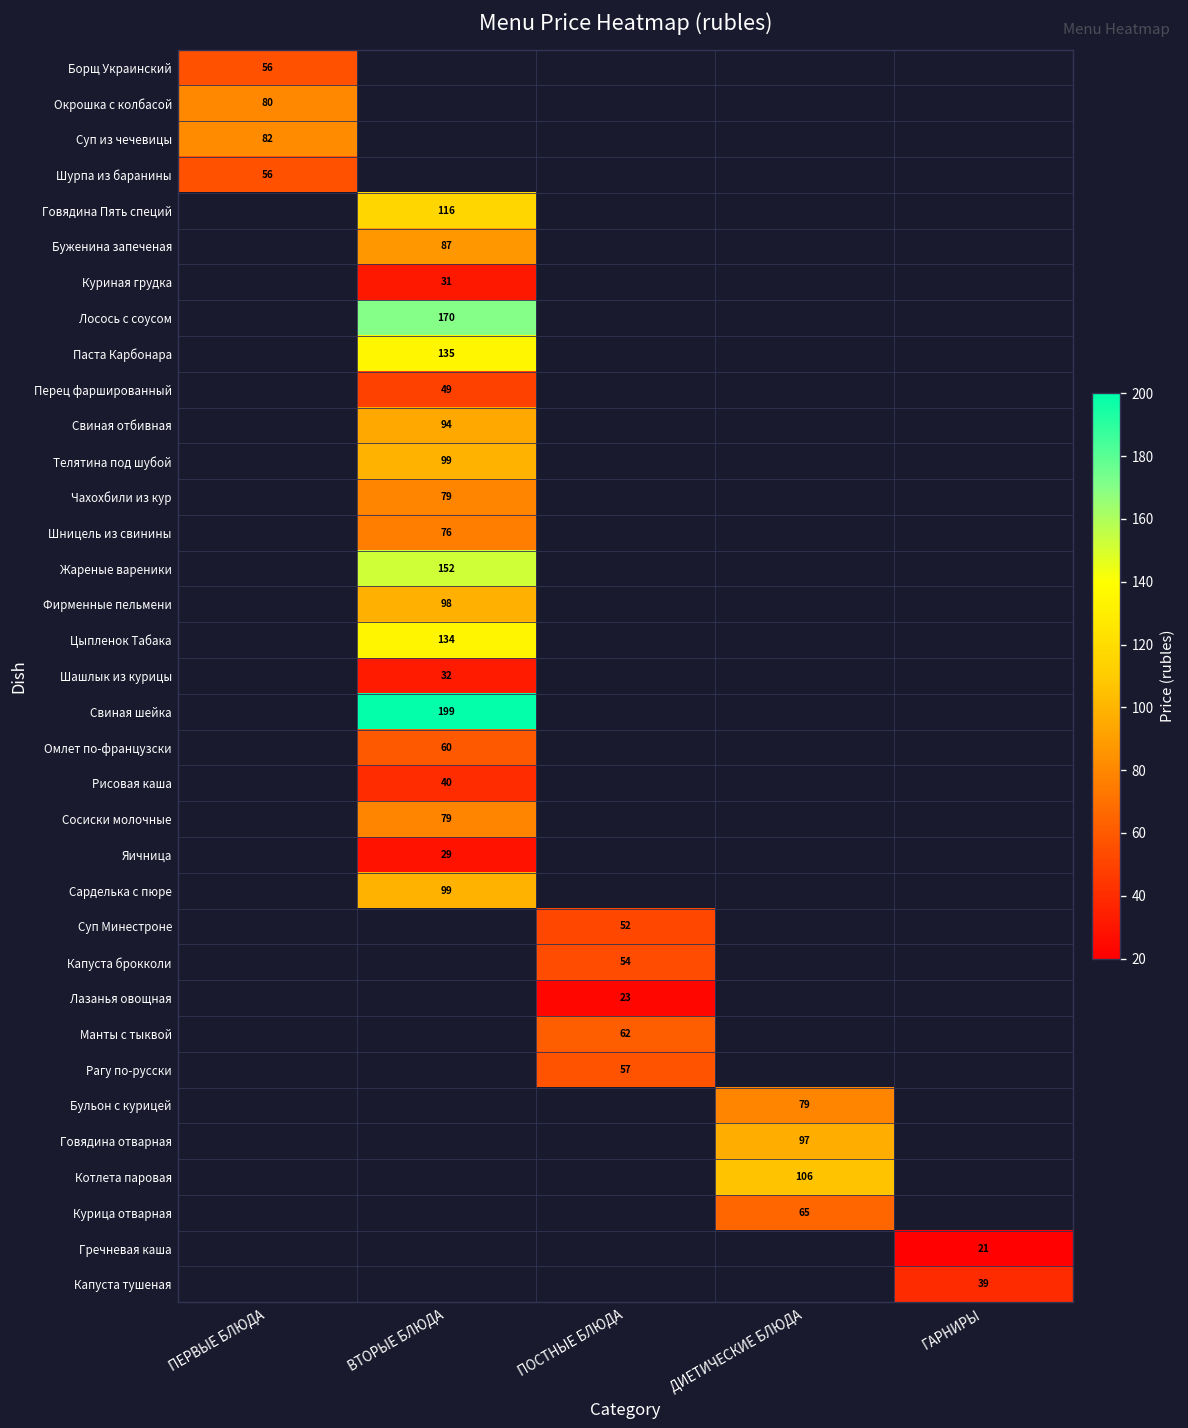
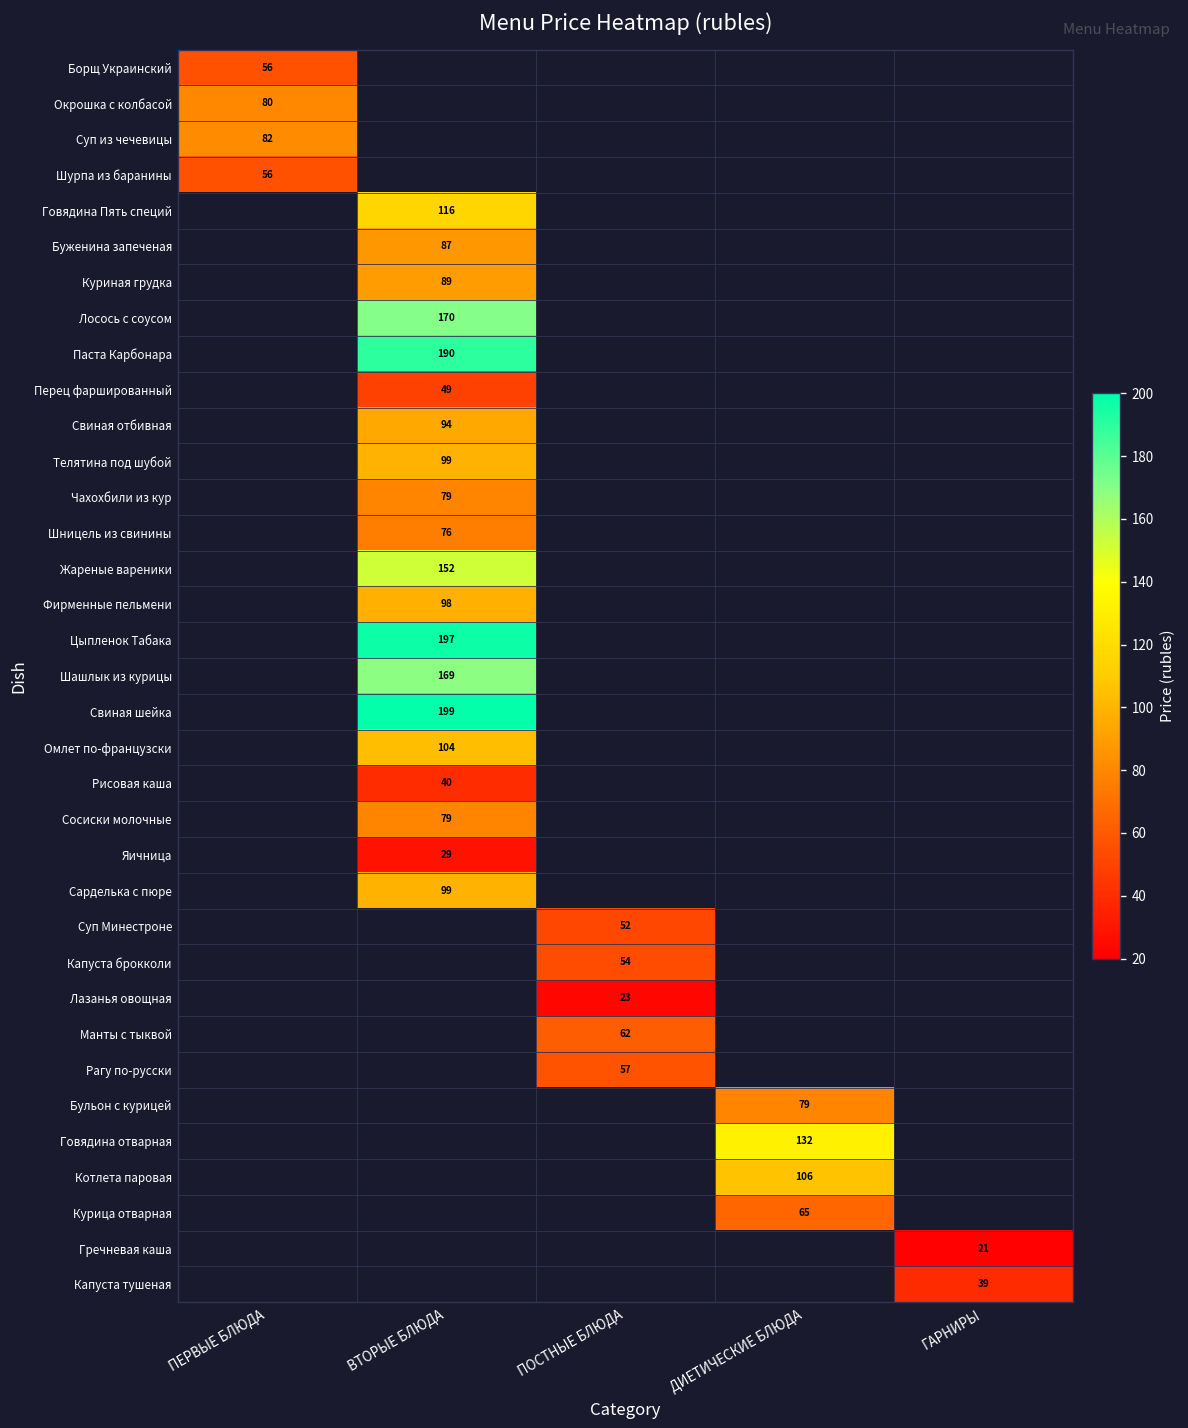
Куриная грудка, ВТОРЫЕ БЛЮДА: 31 -> 89
Паста Карбонара, ВТОРЫЕ БЛЮДА: 135 -> 190
Цыпленок Табака, ВТОРЫЕ БЛЮДА: 134 -> 197
Шашлык из курицы, ВТОРЫЕ БЛЮДА: 32 -> 169
Омлет по-французски, ВТОРЫЕ БЛЮДА: 60 -> 104
Говядина отварная, ДИЕТИЧЕСКИЕ БЛЮДА: 97 -> 132
